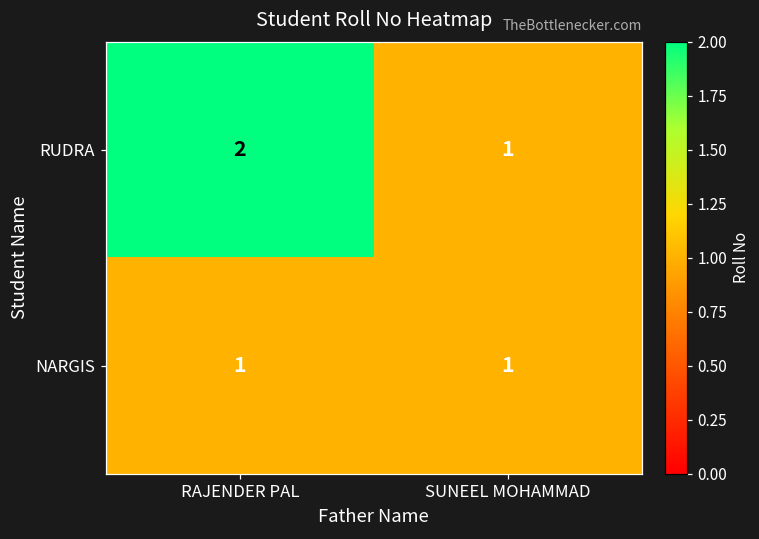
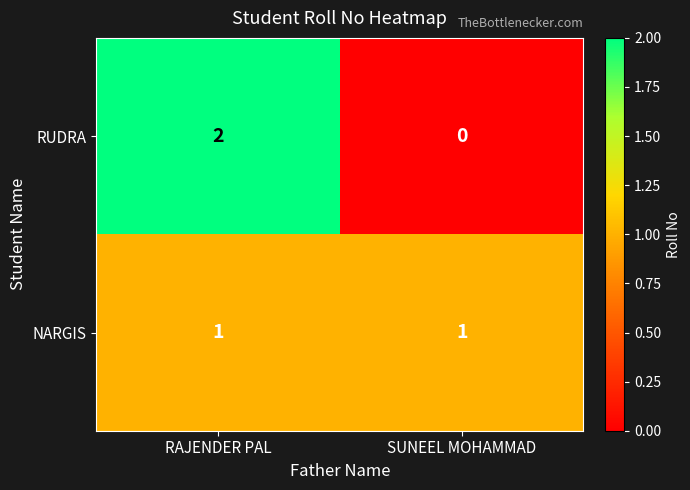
RUDRA, SUNEEL MOHAMMAD: 1 -> 0
